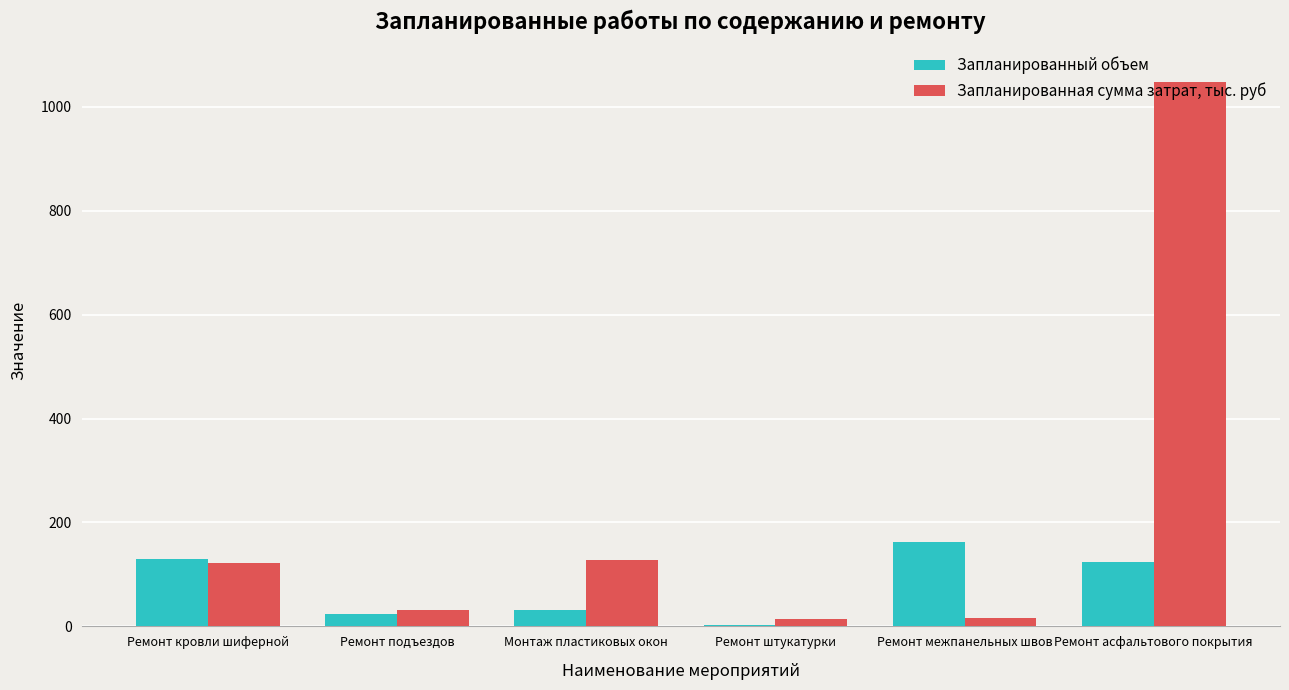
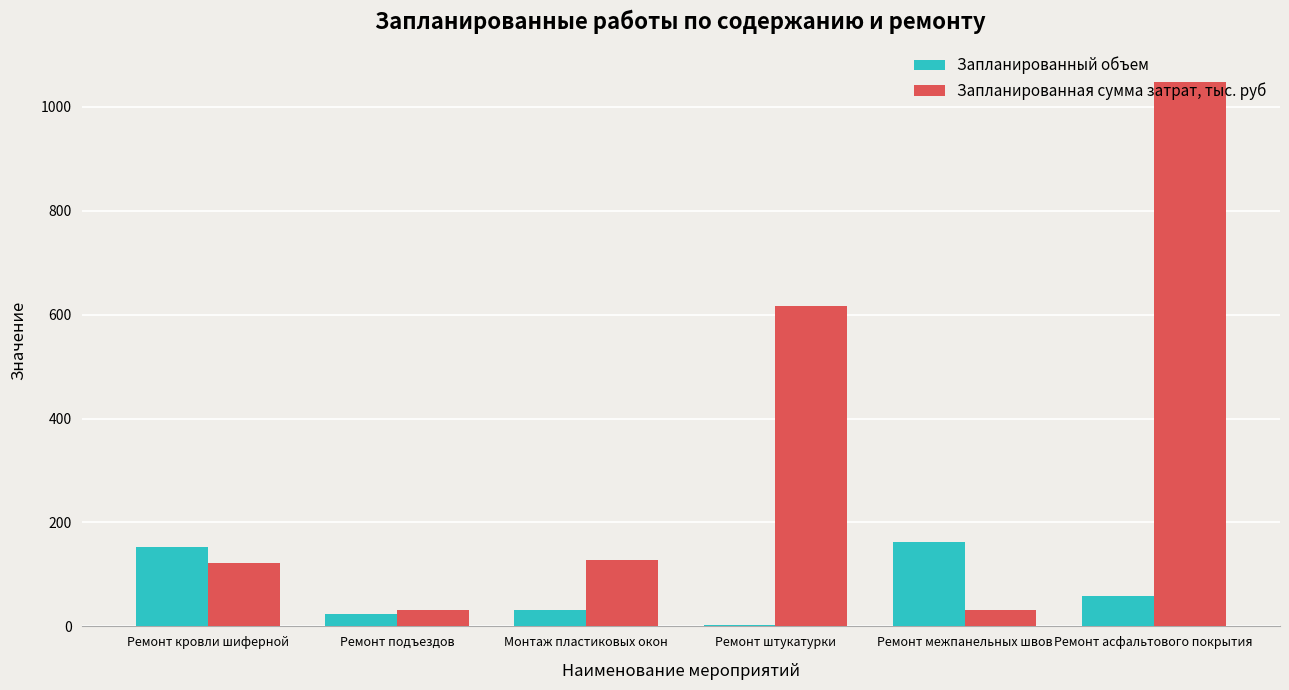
Запланированный объем, Ремонт кровли шиферной: 130 -> 150
Запланированная сумма затрат, тыс. руб, Ремонт штукатурки: 20 -> 620
Запланированная сумма затрат, тыс. руб, Ремонт межпанельных швов: 20 -> 30
Запланированный объем, Ремонт асфальтового покрытия: 120 -> 60
